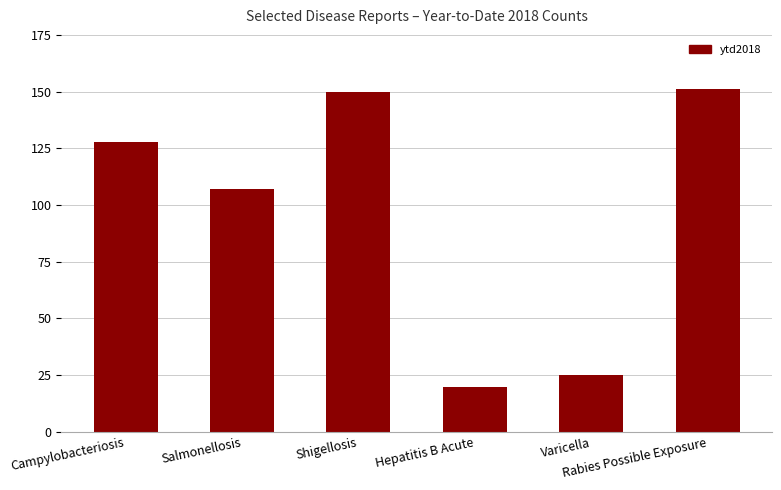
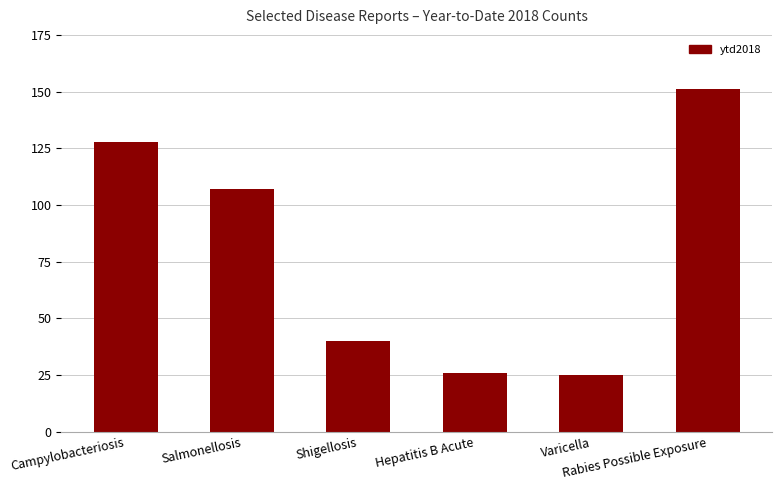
Shigellosis: 150 -> 40
Hepatitis B Acute: 20 -> 26
